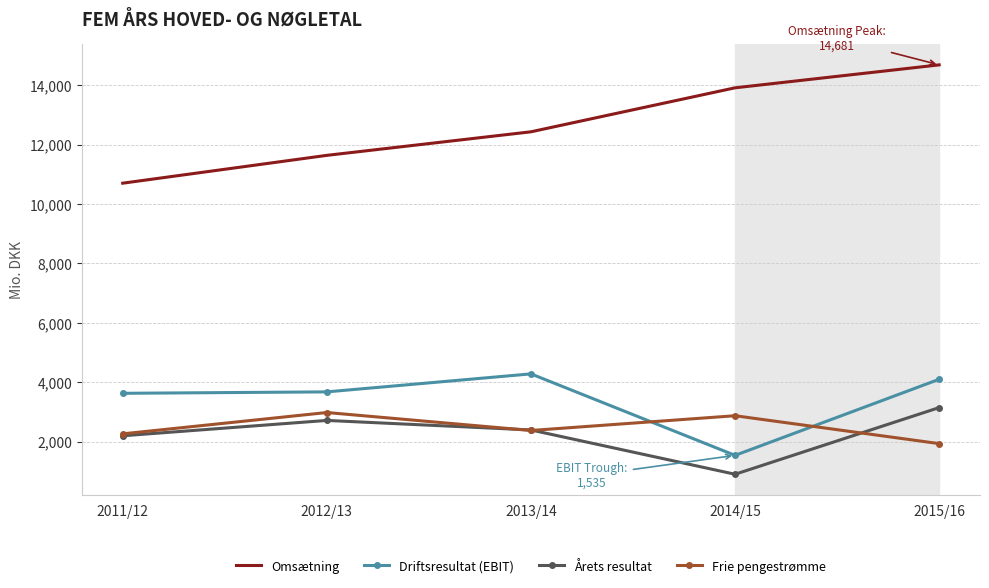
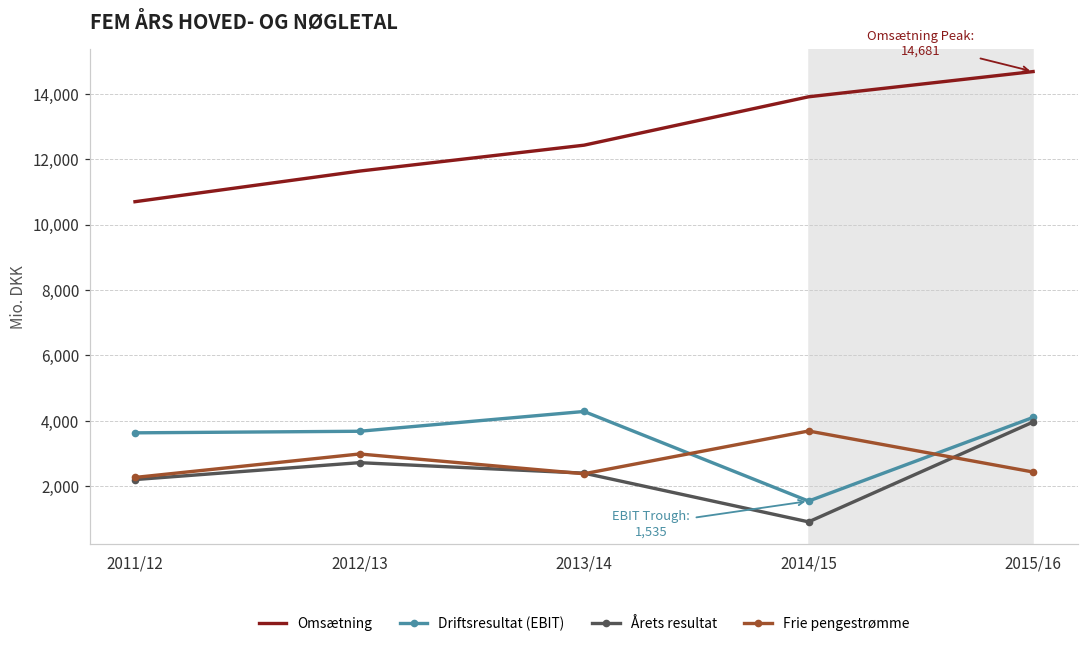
Frie pengestrømme, 2014/15: 2,900 -> 3,700
Årets resultat, 2015/16: 3,100 -> 4,000
Frie pengestrømme, 2015/16: 1,900 -> 2,400
